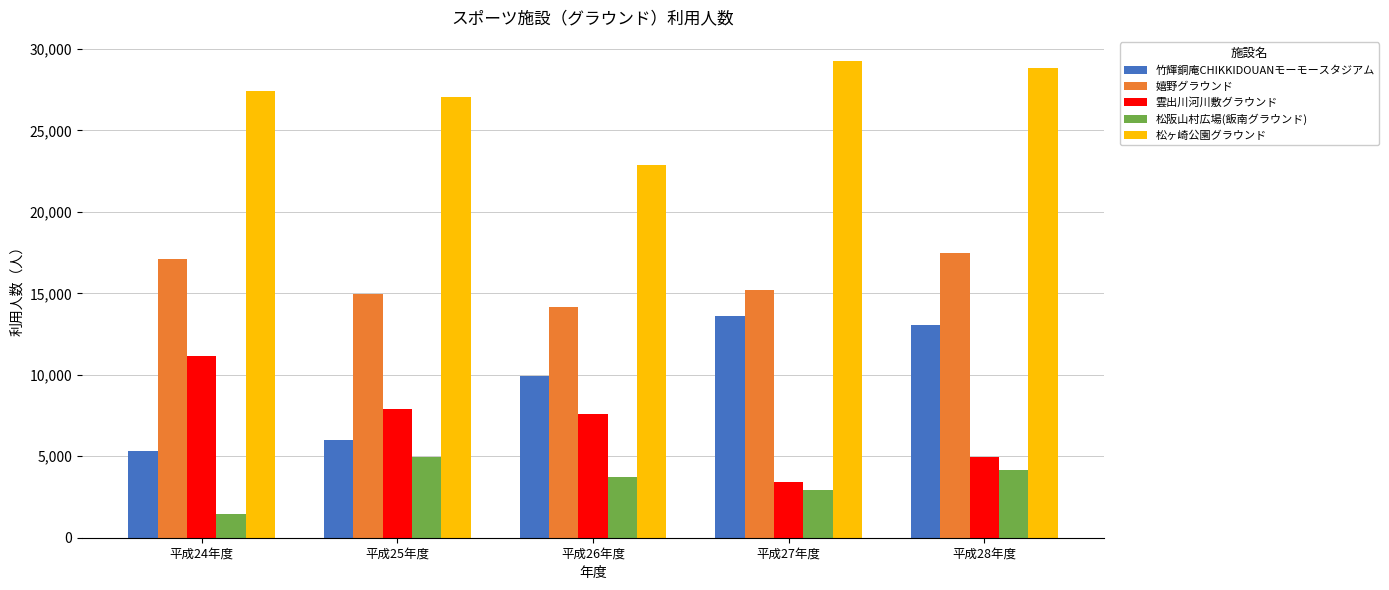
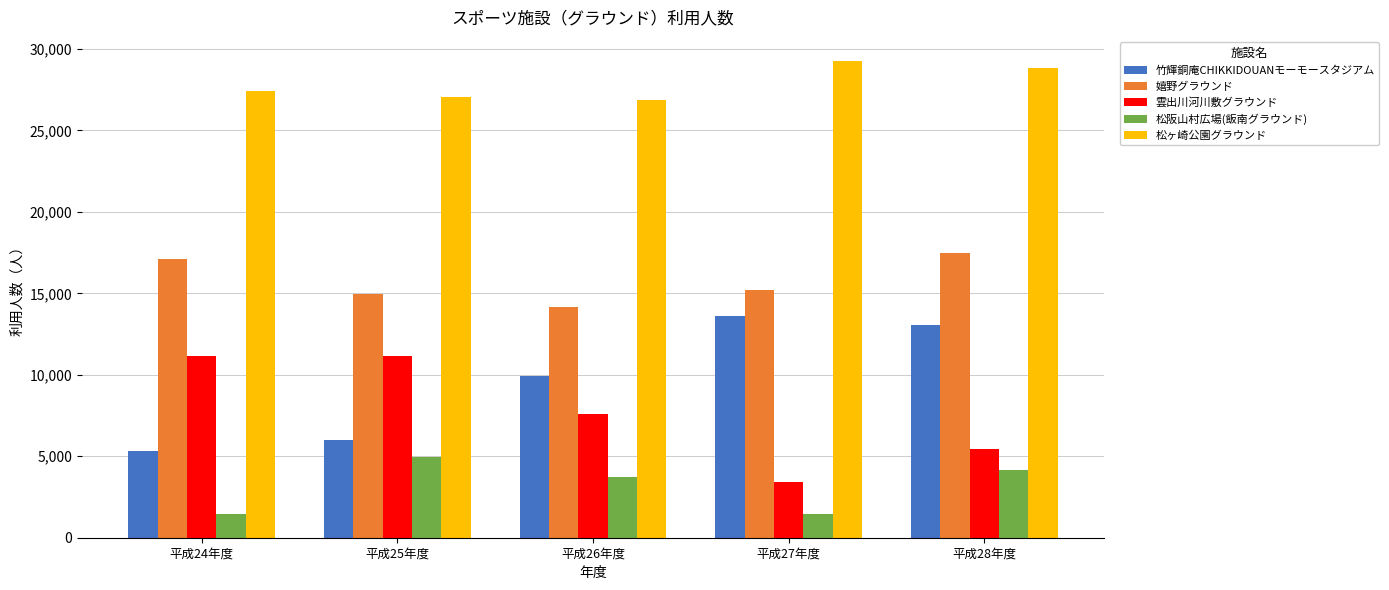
雲出川河川敷グラウンド, 平成25年度: 7,900 -> 11,100
松ヶ崎公園グラウンド, 平成26年度: 22,900 -> 26,800
松阪山村広場(飯南グラウンド), 平成27年度: 2,900 -> 1,400
雲出川河川敷グラウンド, 平成28年度: 4,900 -> 5,500
